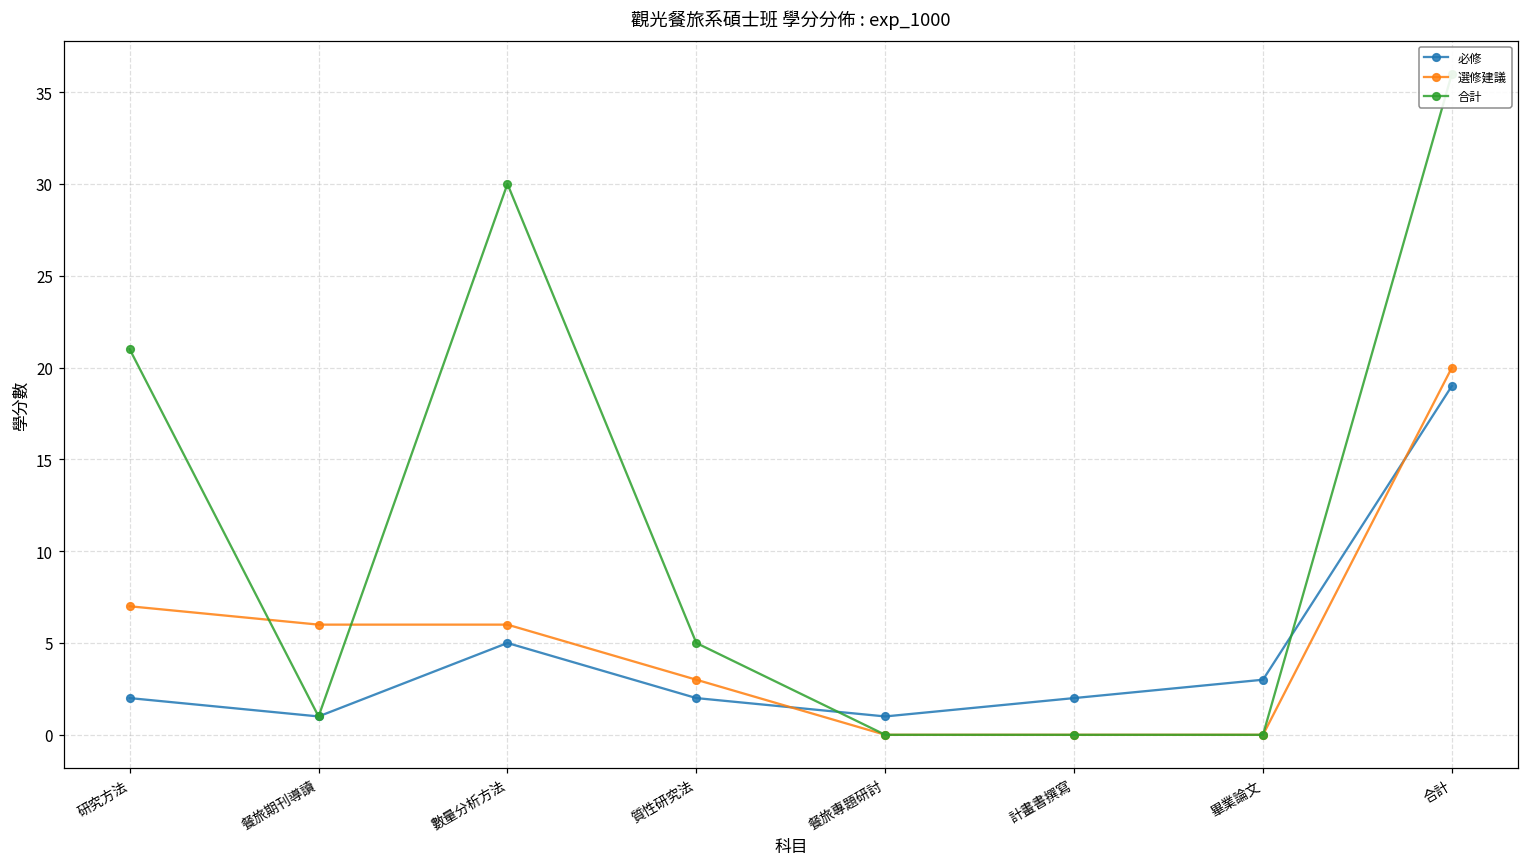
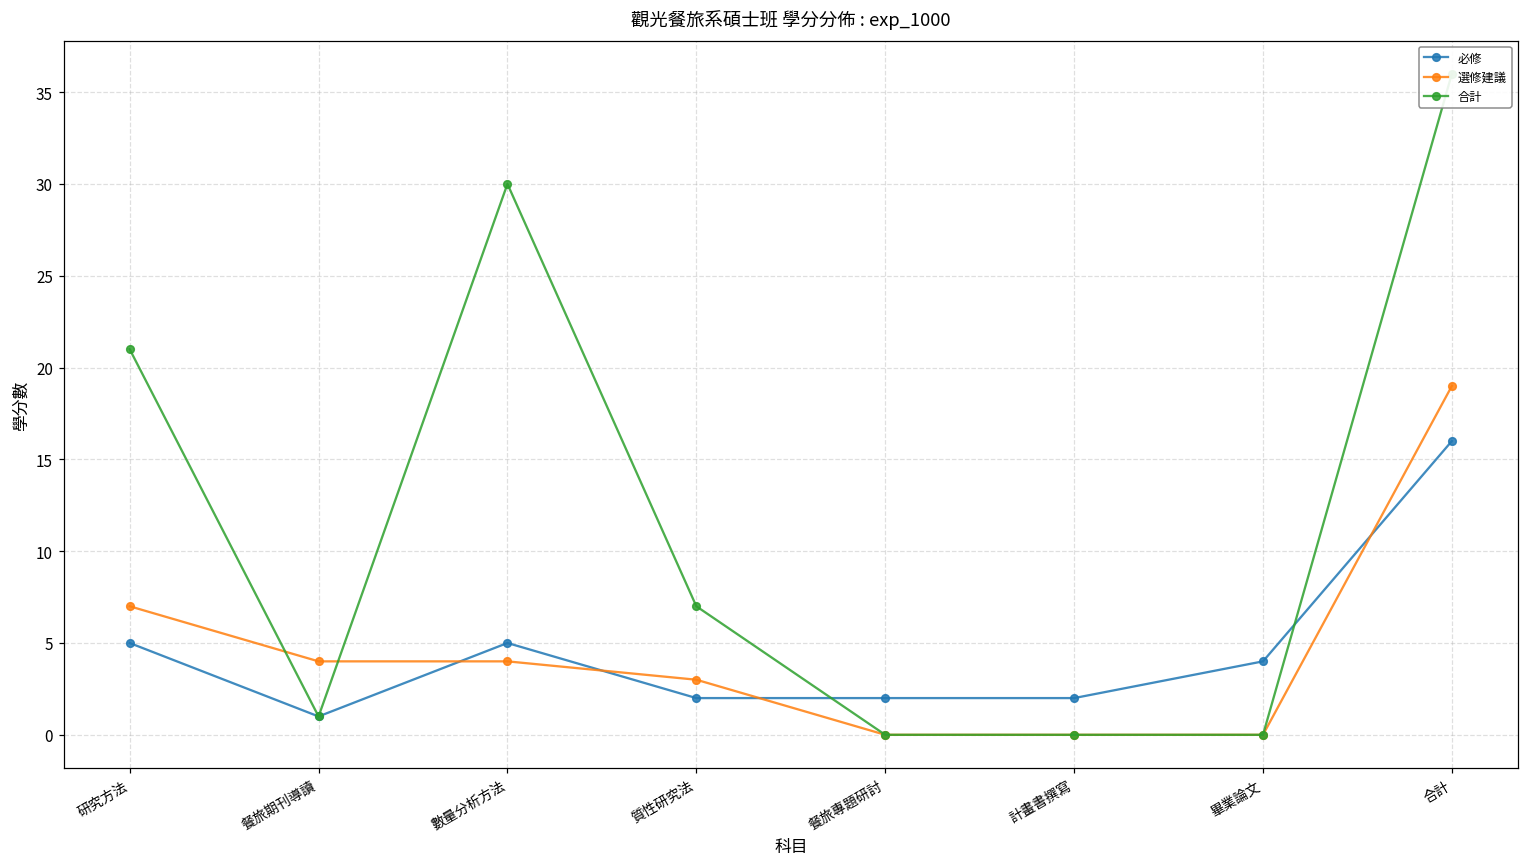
必修, 研究方法: 2 -> 5
選修建議, 餐旅期刊導讀: 6 -> 4
選修建議, 數量分析方法: 6 -> 4
合計, 質性研究法: 5 -> 7
必修, 餐旅專題研討: 1 -> 2
必修, 畢業論文: 3 -> 4
必修, 合計: 19 -> 16
選修建議, 合計: 20 -> 19
